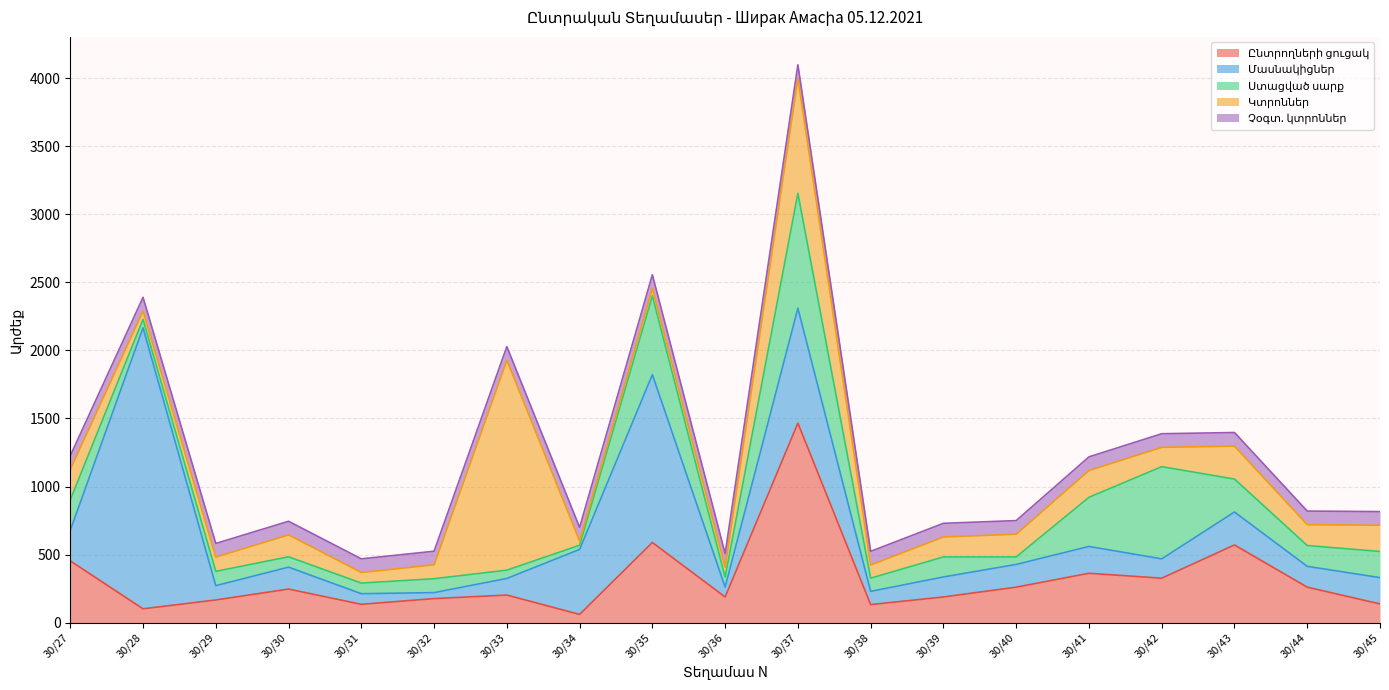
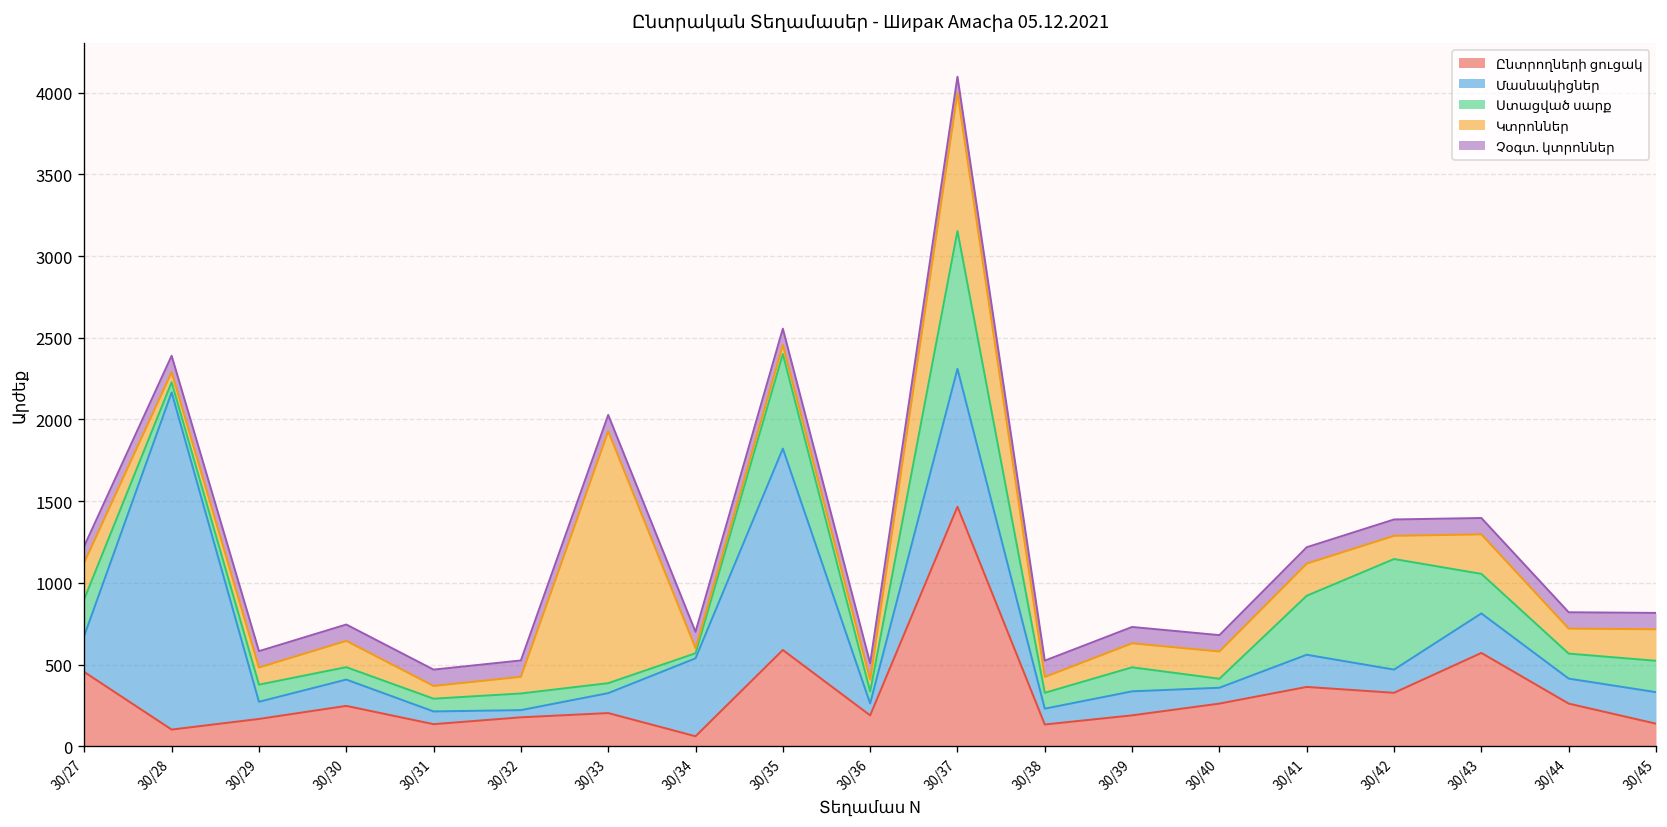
Մասնակիցներ, 30/40: 170 -> 100
